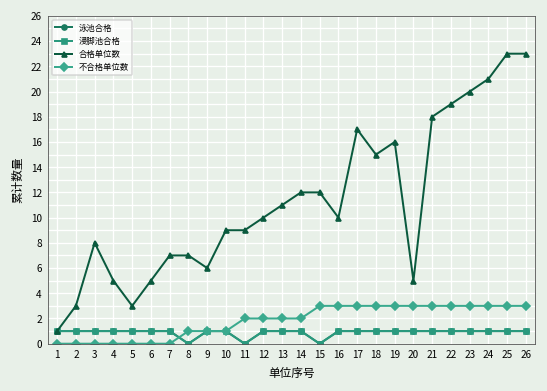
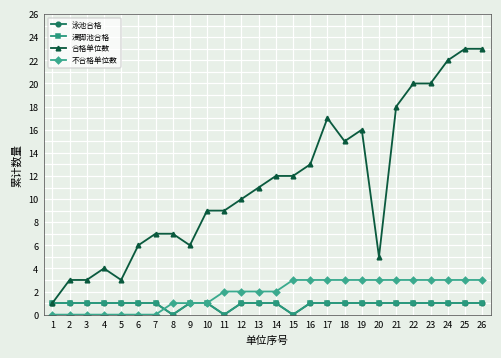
合格单位数, 3: 8 -> 3
合格单位数, 4: 5 -> 4
合格单位数, 6: 5 -> 6
合格单位数, 16: 10 -> 13
合格单位数, 22: 19 -> 20
合格单位数, 24: 21 -> 22
